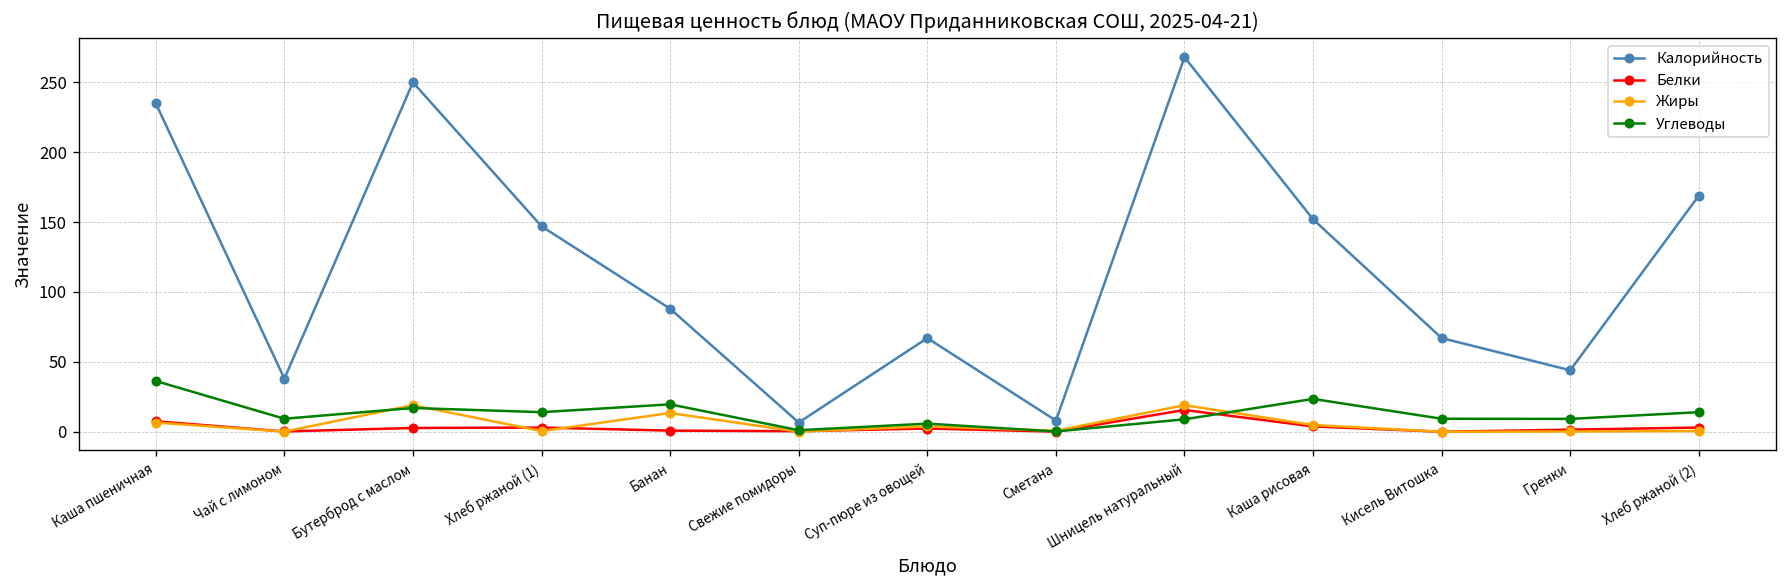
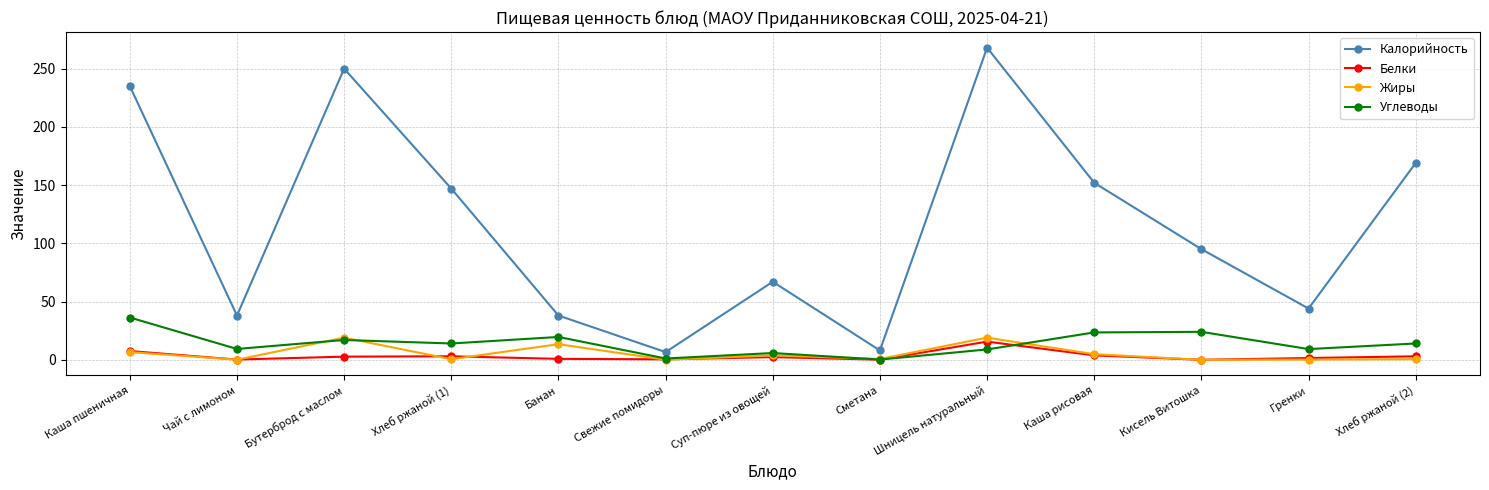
Калорийность, Банан: 88 -> 38
Калорийность, Кисель Витошка: 67 -> 95
Углеводы, Кисель Витошка: 9 -> 24
